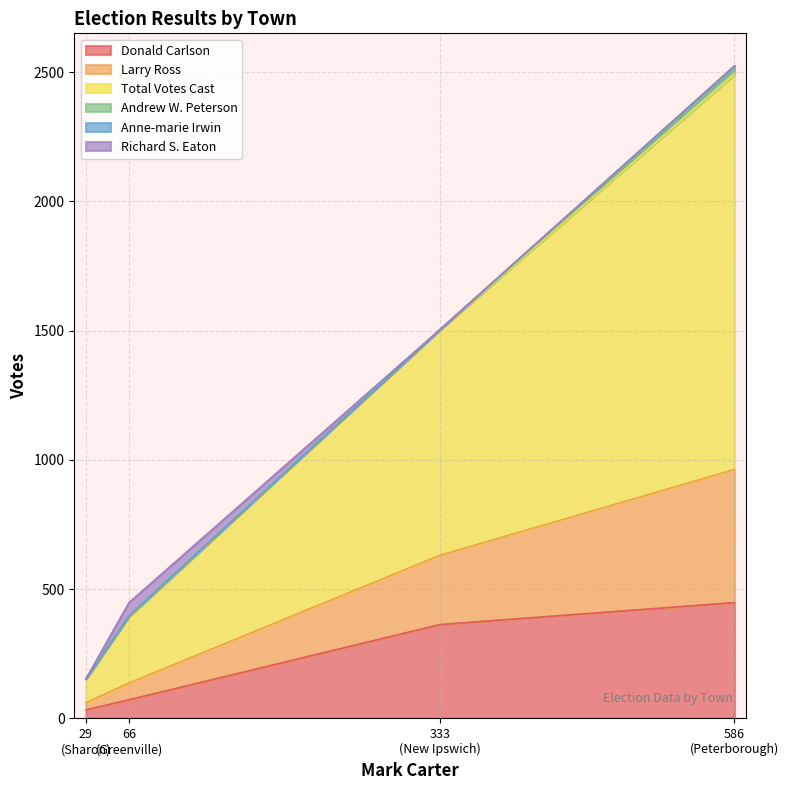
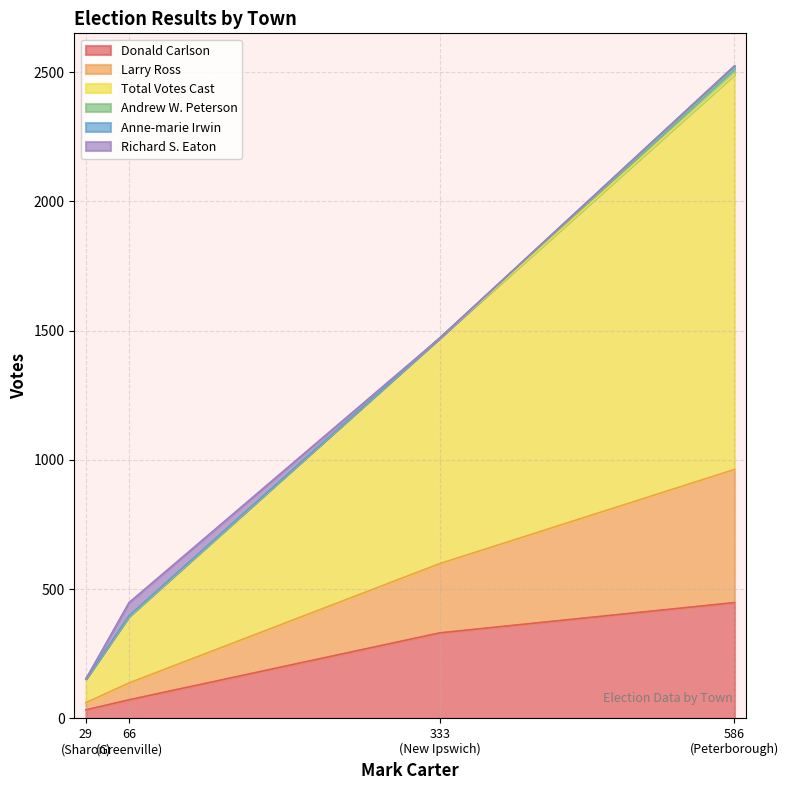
Donald Carlson, 333 (New Ipswich): 360 -> 330
